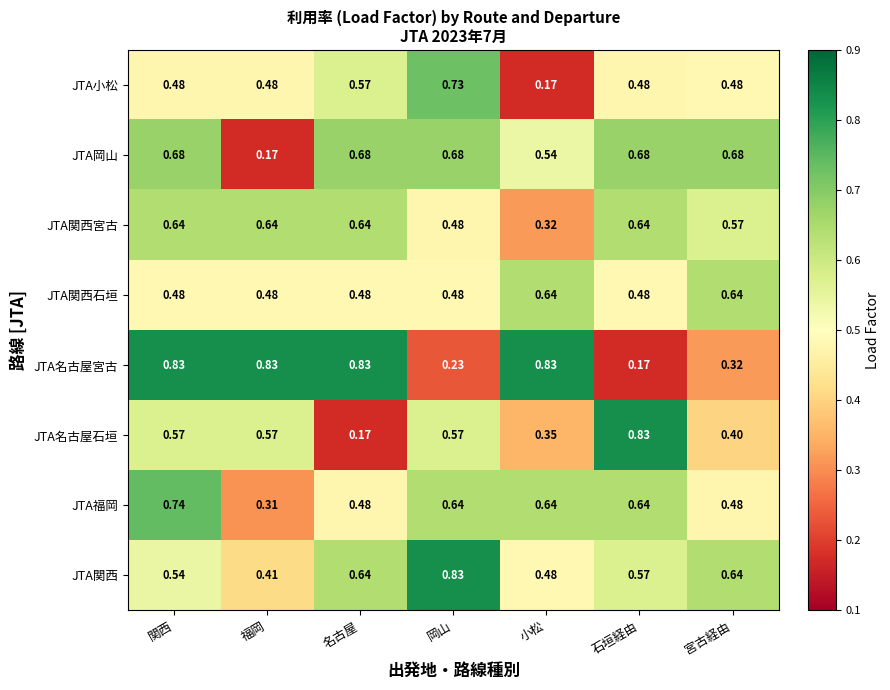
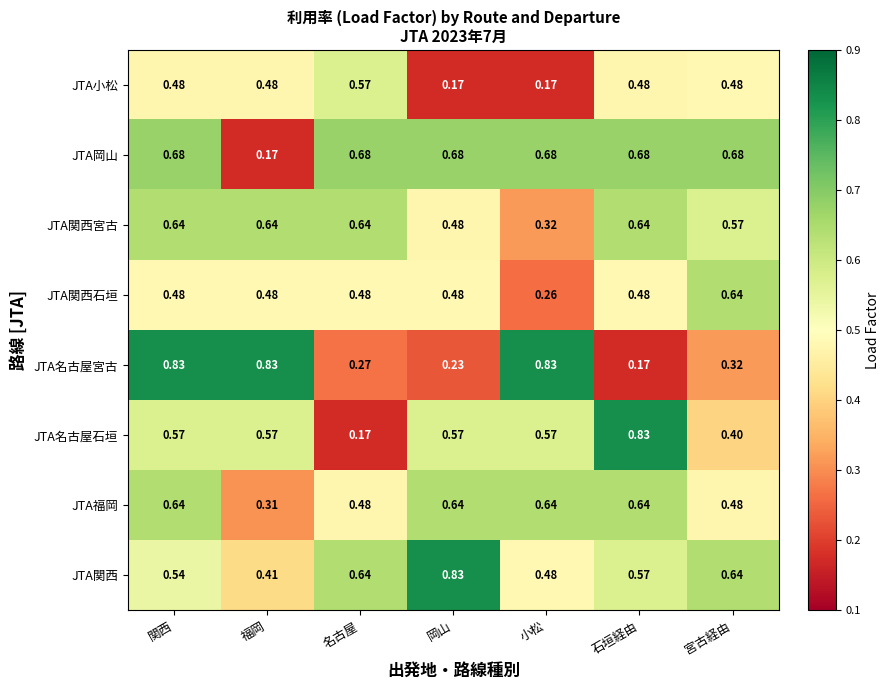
JTA小松, 岡山: 0.73 -> 0.17
JTA岡山, 小松: 0.54 -> 0.68
JTA関西石垣, 小松: 0.64 -> 0.26
JTA名古屋宮古, 名古屋: 0.83 -> 0.27
JTA名古屋石垣, 小松: 0.35 -> 0.57
JTA福岡, 関西: 0.74 -> 0.64
